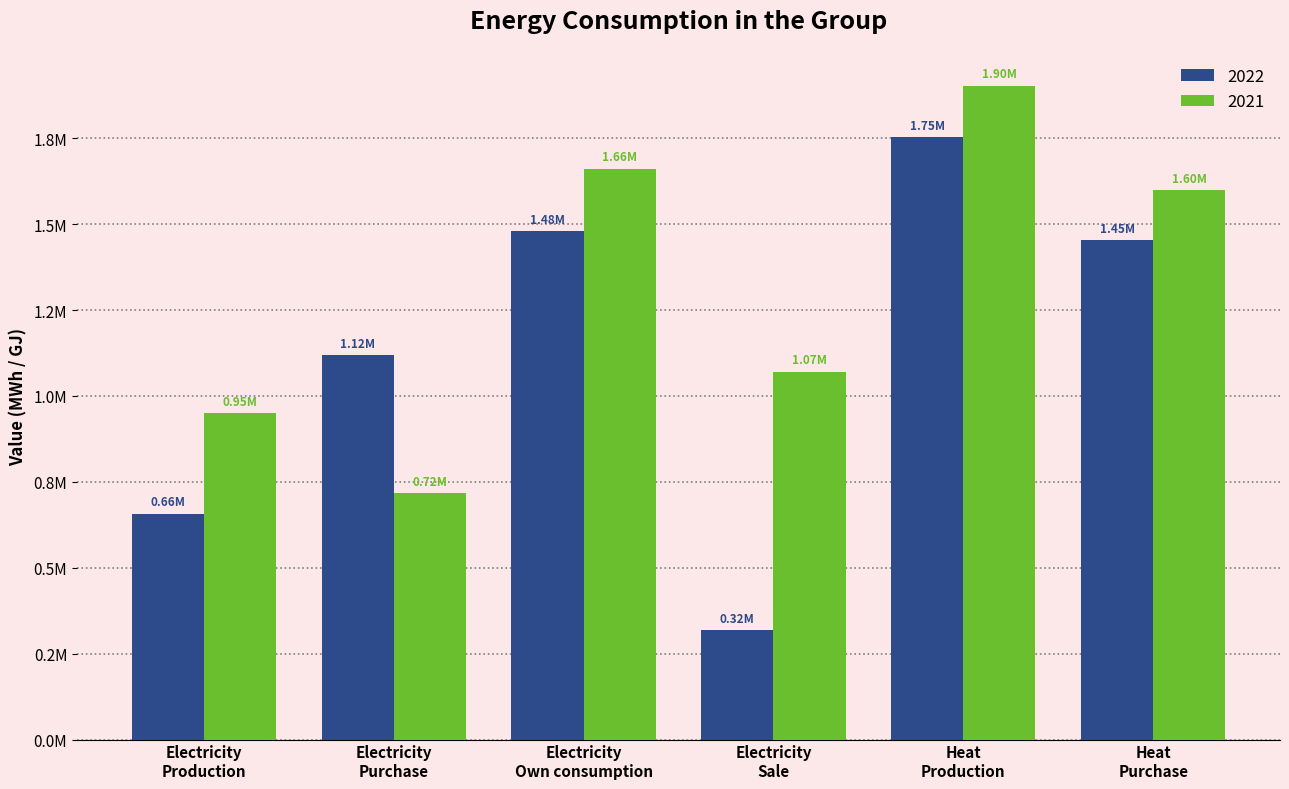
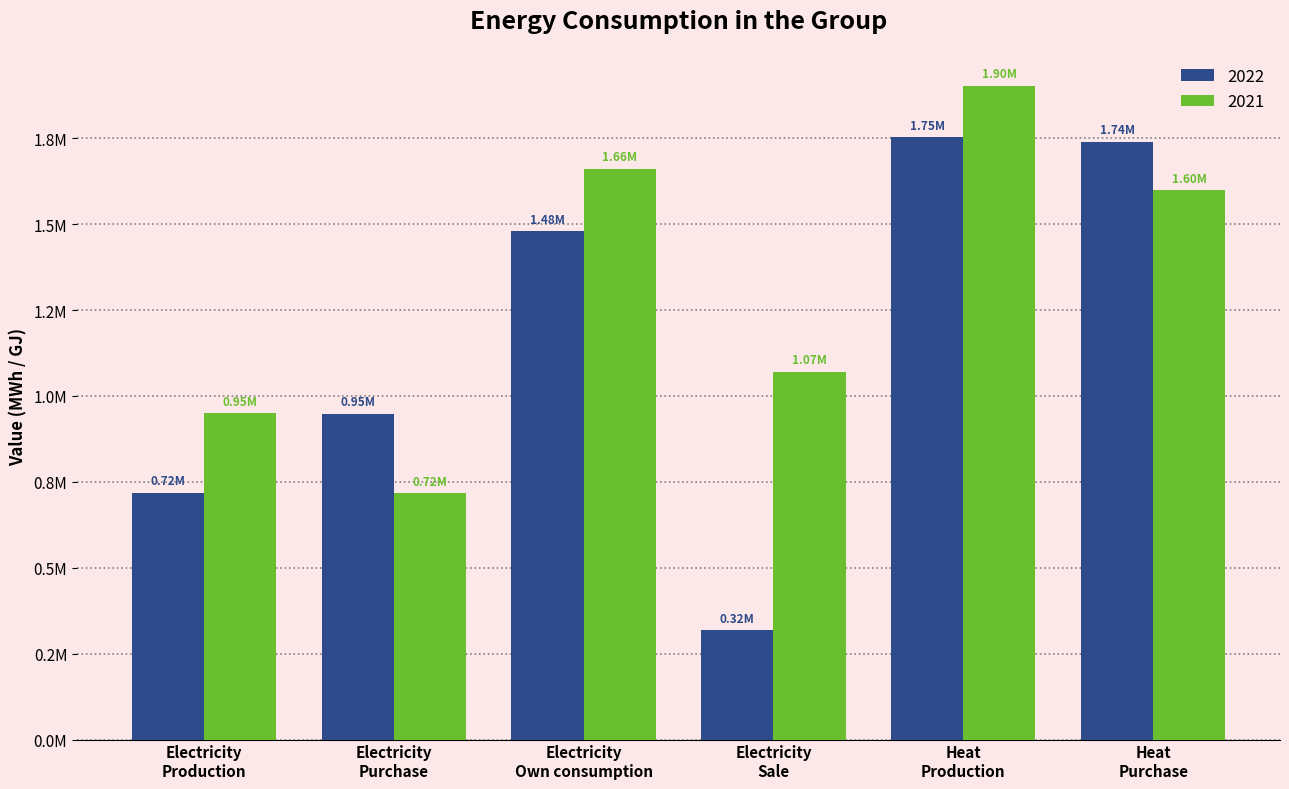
2022, Electricity Production: 0.66M -> 0.72M
2022, Electricity Purchase: 1.12M -> 0.95M
2022, Heat Purchase: 1.45M -> 1.74M
